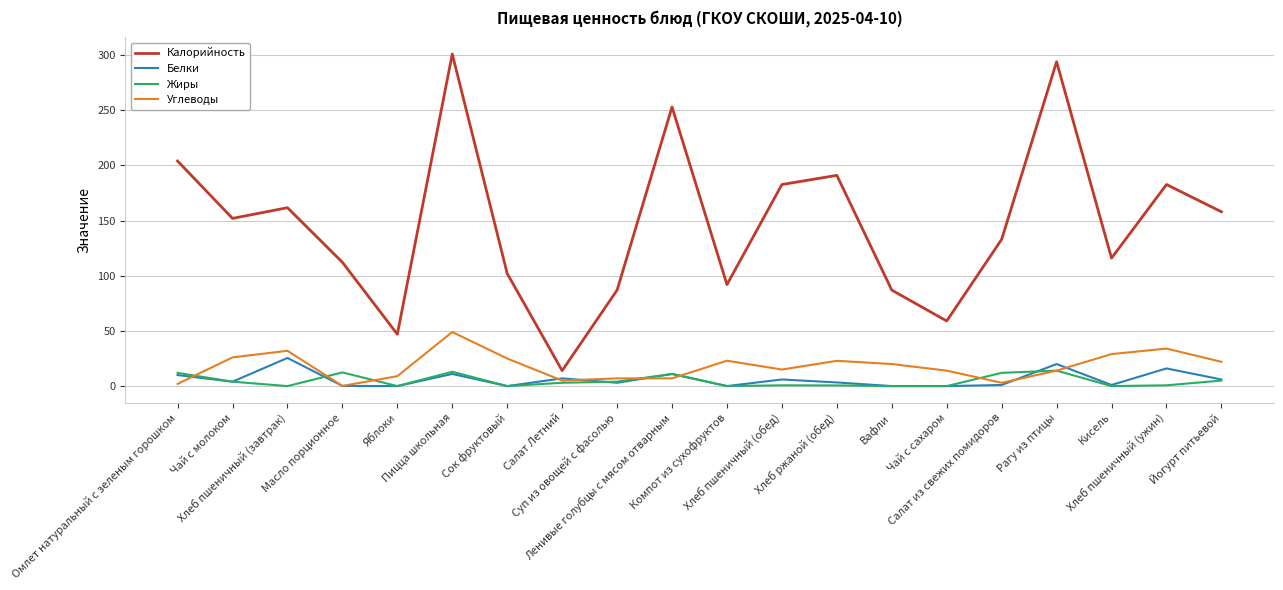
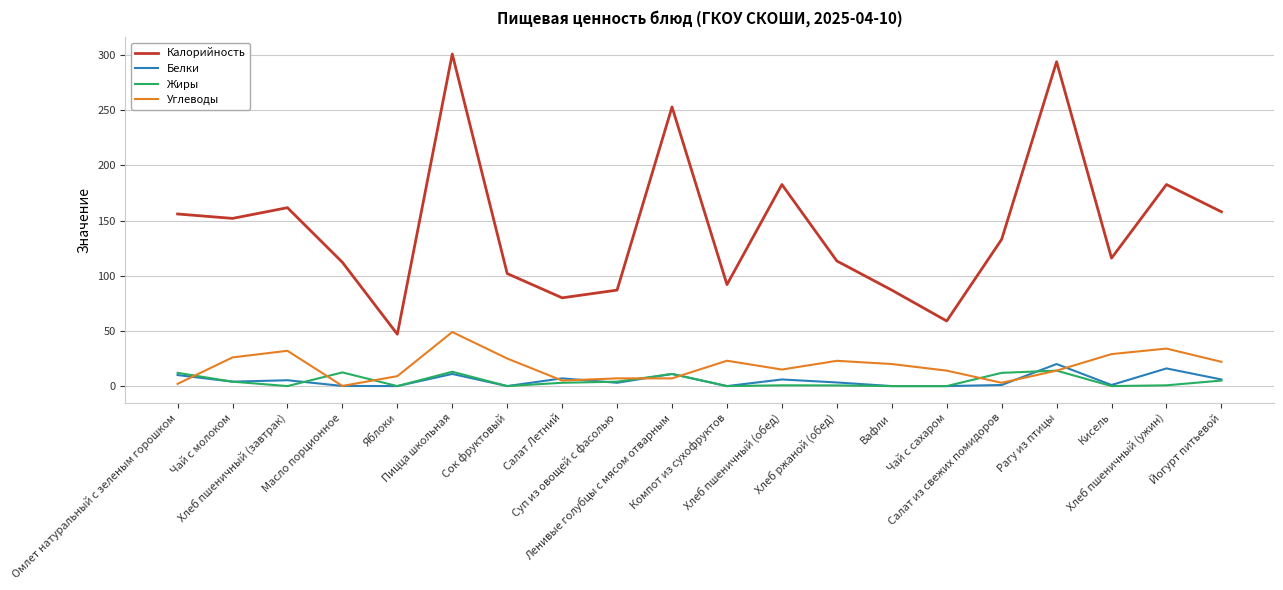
Калорийность, Омлет натуральный с зеленым горошком: 204 -> 156
Белки, Хлеб пшеничный (завтрак): 26 -> 5
Калорийность, Салат Летний: 14 -> 80
Калорийность, Хлеб ржаной (обед): 191 -> 113
